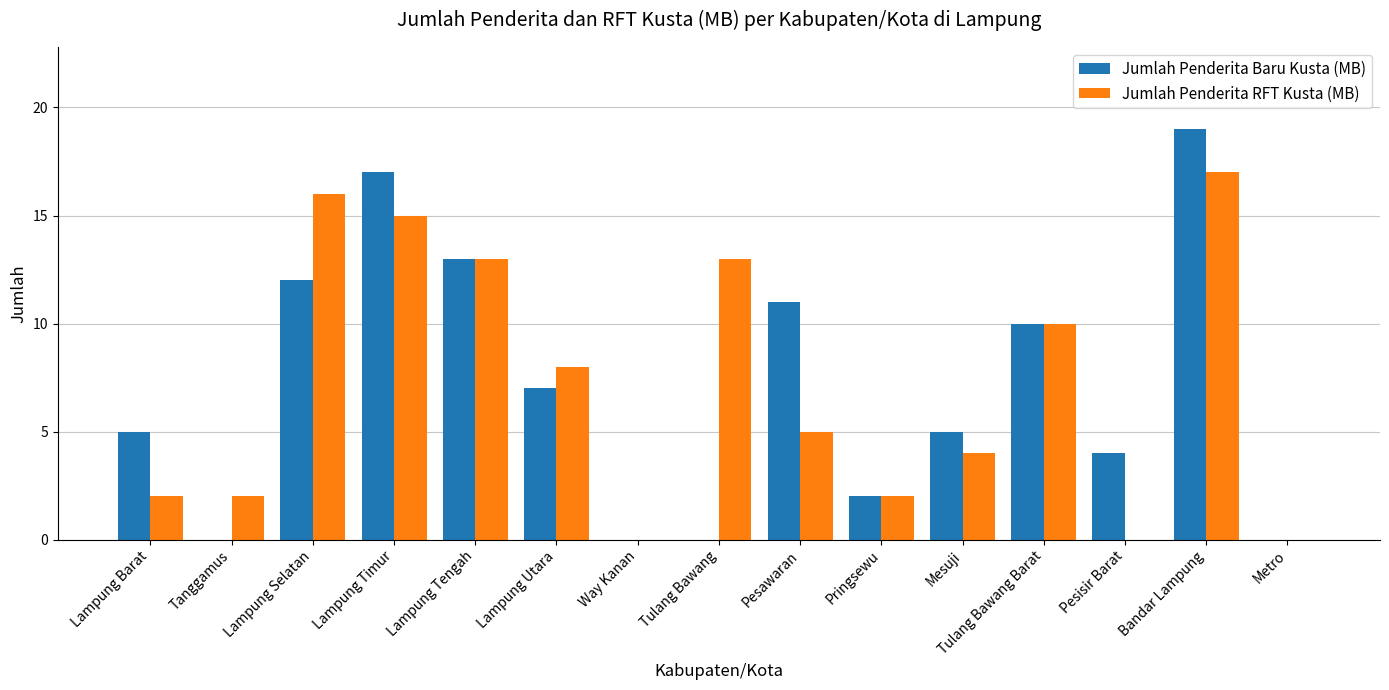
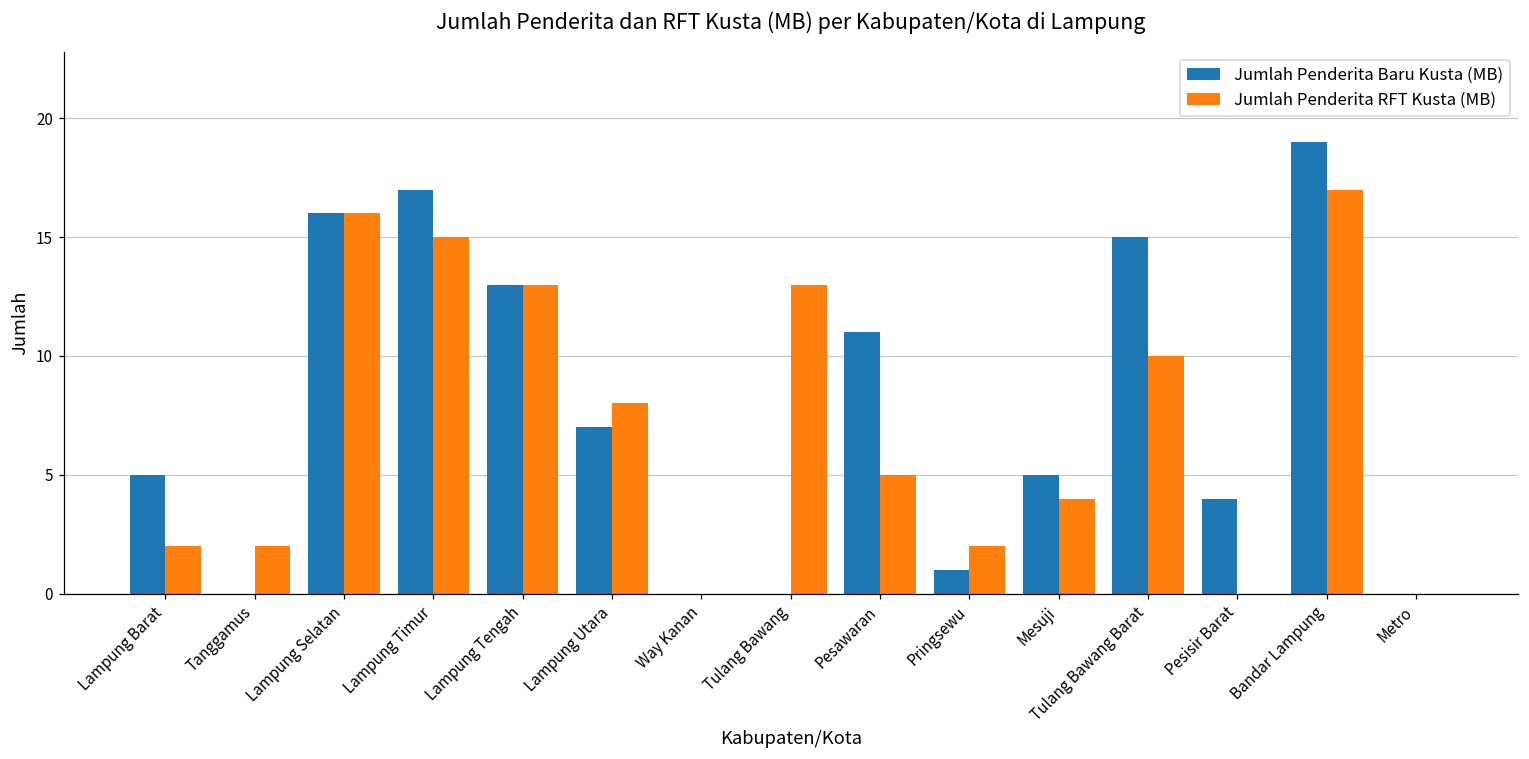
Jumlah Penderita Baru Kusta (MB), Lampung Selatan: 12 -> 16
Jumlah Penderita Baru Kusta (MB), Pringsewu: 2 -> 1
Jumlah Penderita Baru Kusta (MB), Tulang Bawang Barat: 10 -> 15
